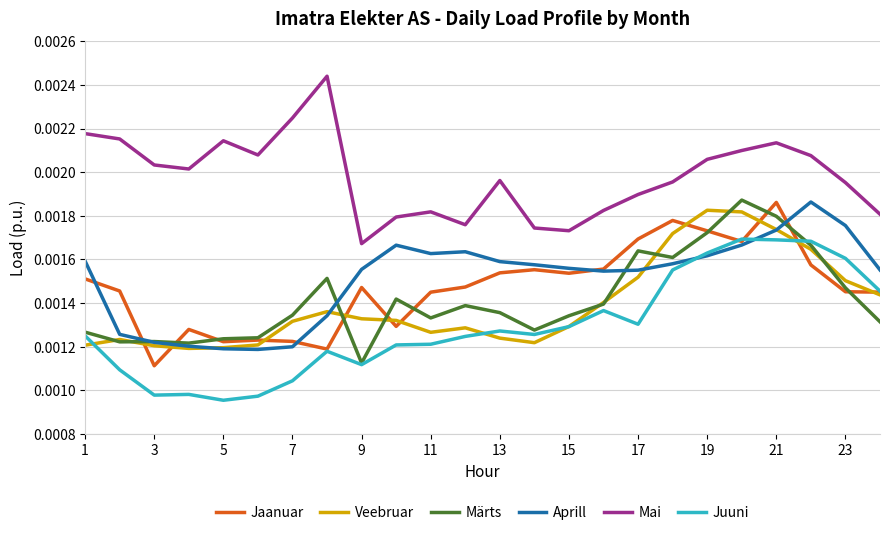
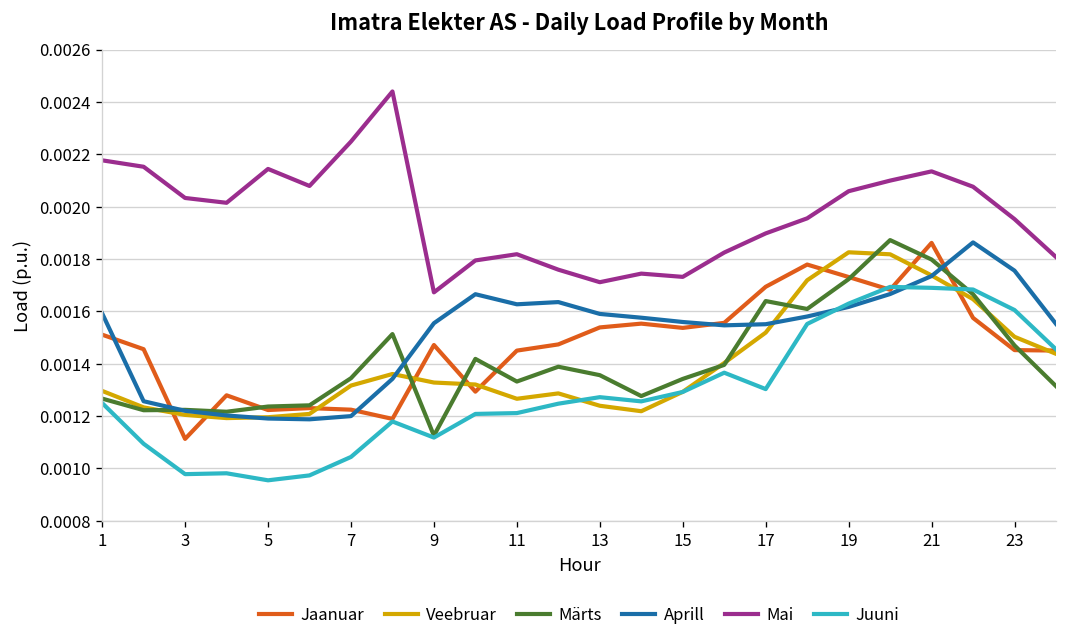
Veebruar, 1: 0.00121 -> 0.00130
Mai, 13: 0.00196 -> 0.00171
